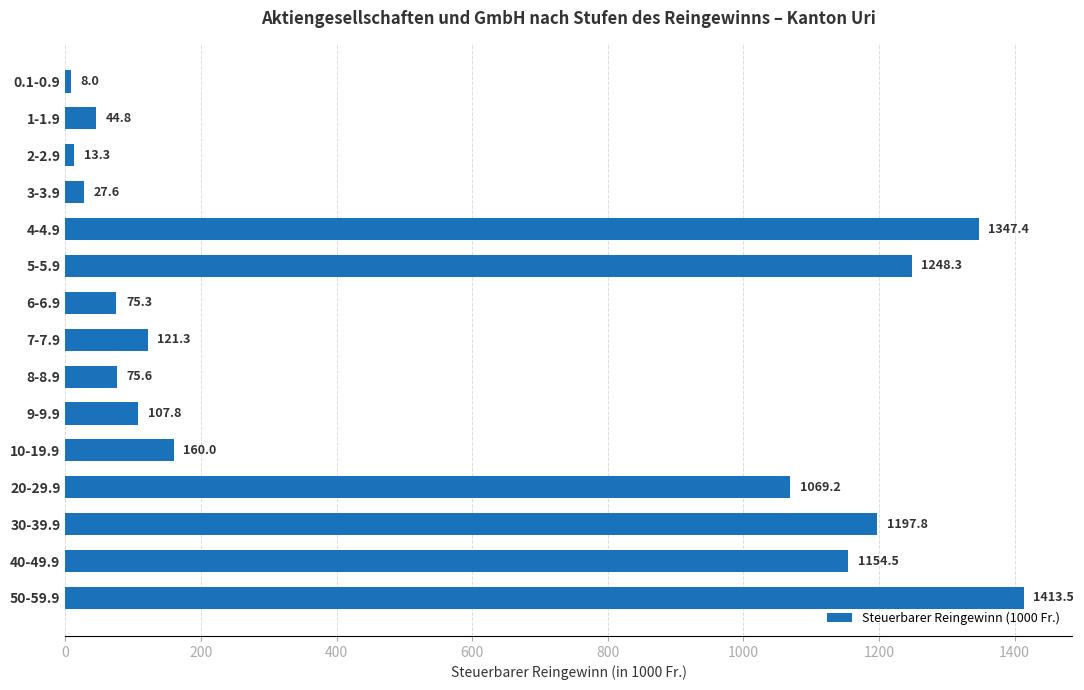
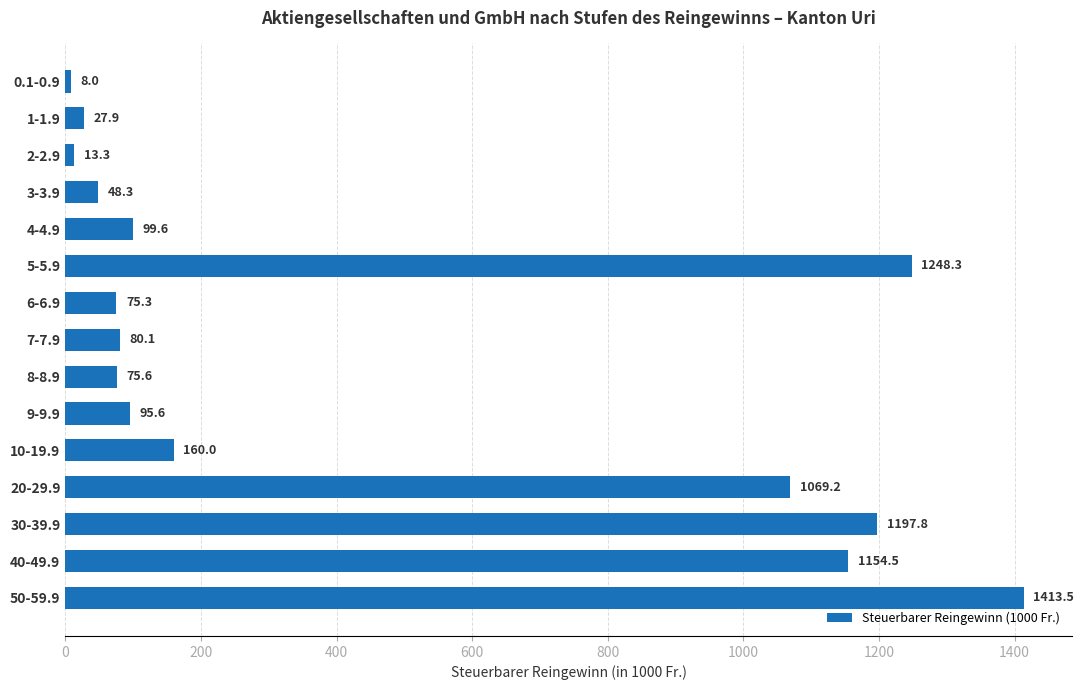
1-1.9: 44.8 -> 27.9
3-3.9: 27.6 -> 48.3
4-4.9: 1347.4 -> 99.6
7-7.9: 121.3 -> 80.1
9-9.9: 107.8 -> 95.6
